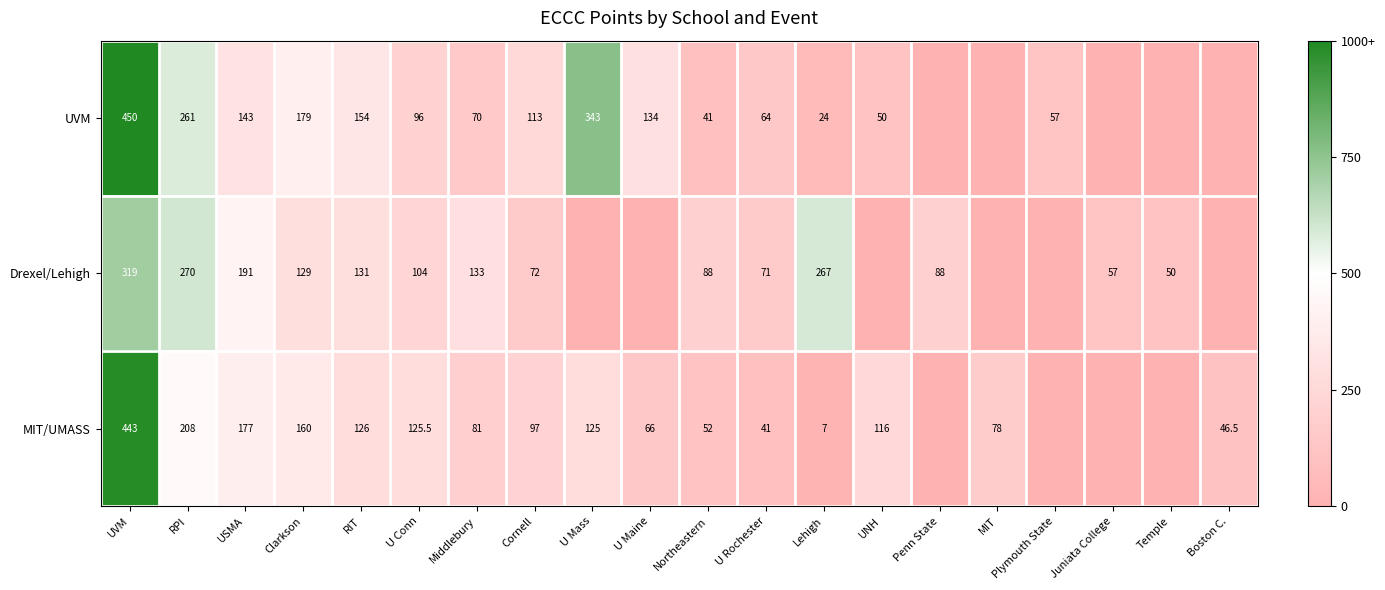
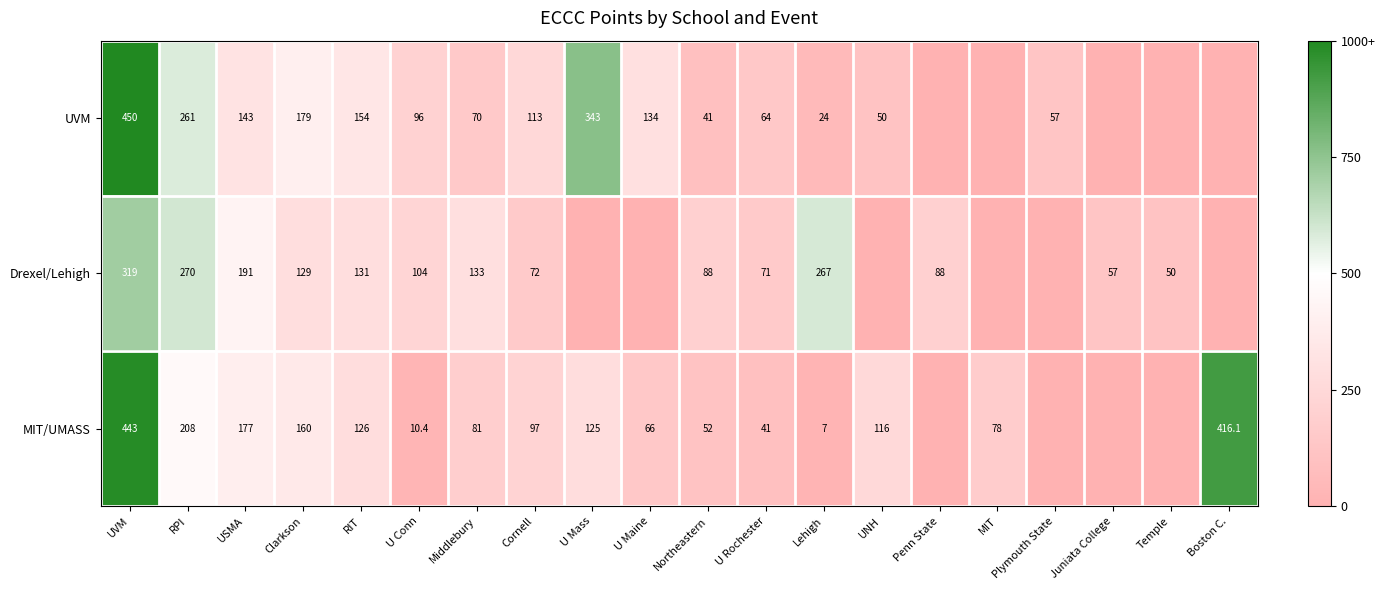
MIT/UMASS, U Conn: 125.5 -> 10.4
MIT/UMASS, Boston C.: 46.5 -> 416.1
